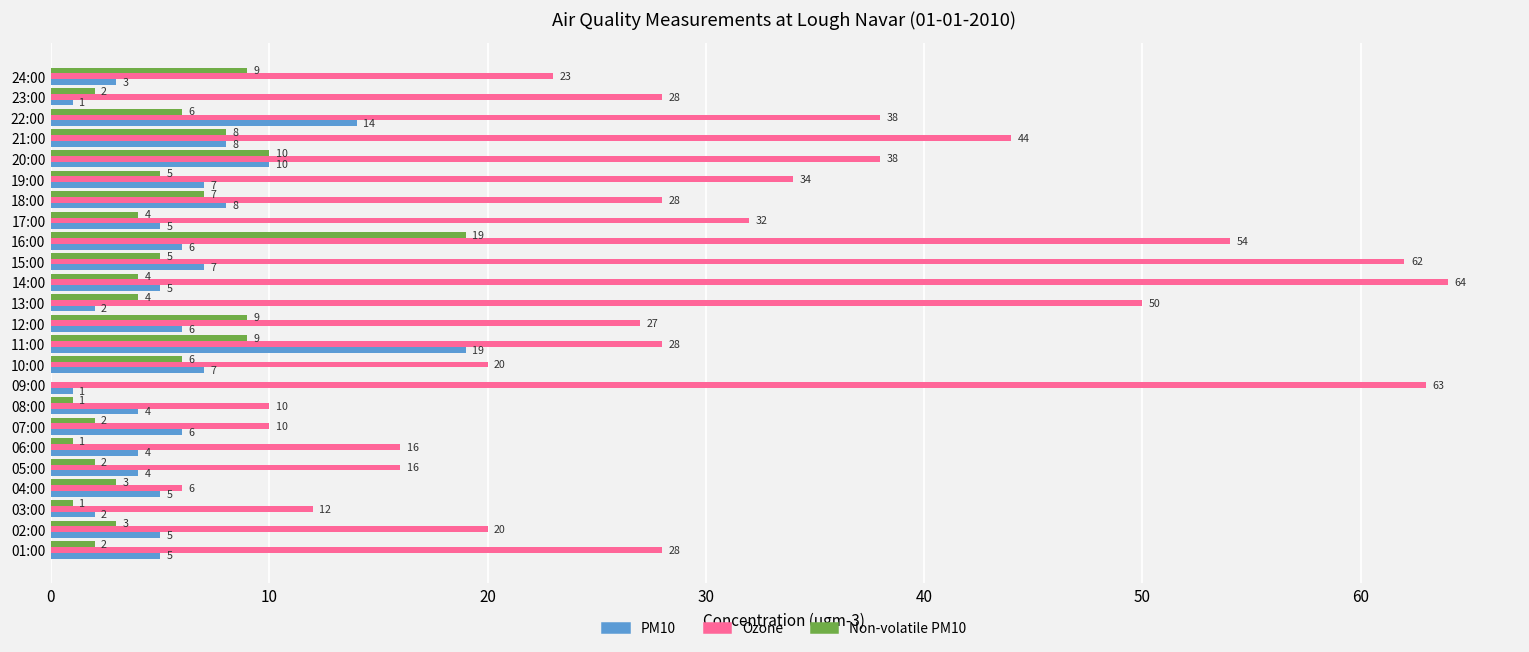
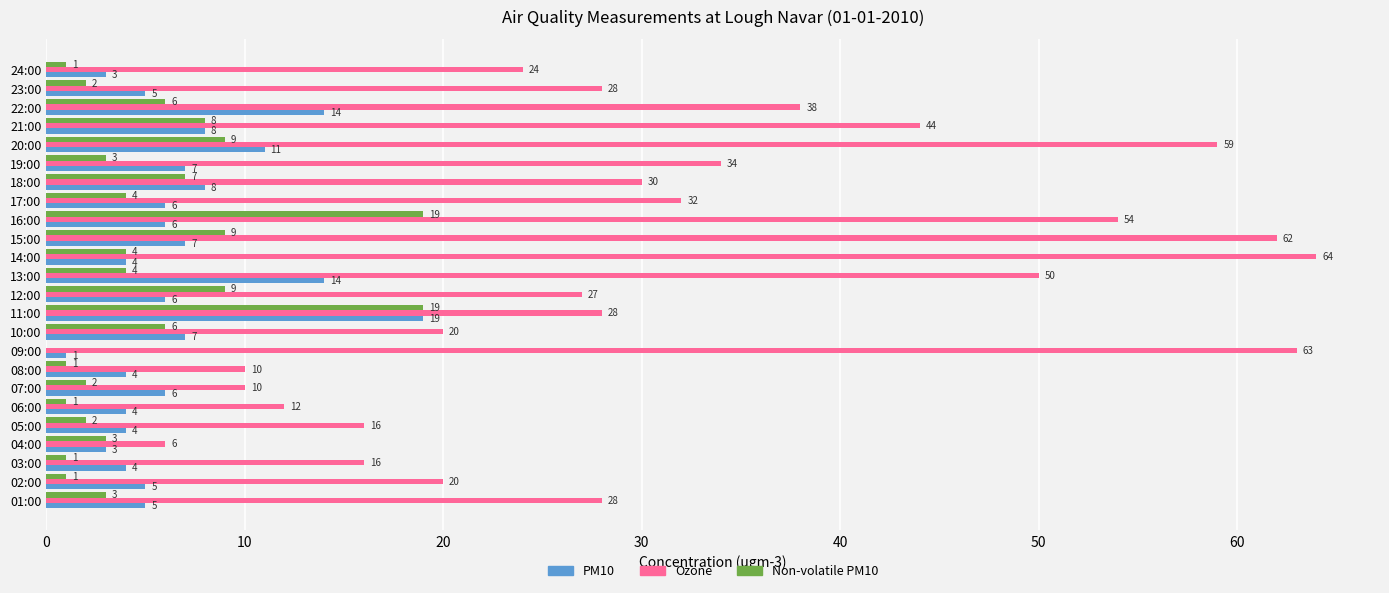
Non-volatile PM10, 24:00: 9 -> 1
Ozone, 24:00: 23 -> 24
PM10, 23:00: 1 -> 5
Non-volatile PM10, 20:00: 10 -> 9
Ozone, 20:00: 38 -> 59
PM10, 20:00: 10 -> 11
Non-volatile PM10, 19:00: 5 -> 3
Ozone, 18:00: 28 -> 30
PM10, 17:00: 5 -> 6
Non-volatile PM10, 15:00: 5 -> 9
PM10, 14:00: 5 -> 4
PM10, 13:00: 2 -> 14
Non-volatile PM10, 11:00: 9 -> 19
Ozone, 06:00: 16 -> 12
PM10, 04:00: 5 -> 3
Ozone, 03:00: 12 -> 16
PM10, 03:00: 2 -> 4
Non-volatile PM10, 02:00: 3 -> 1
Non-volatile PM10, 01:00: 2 -> 3
